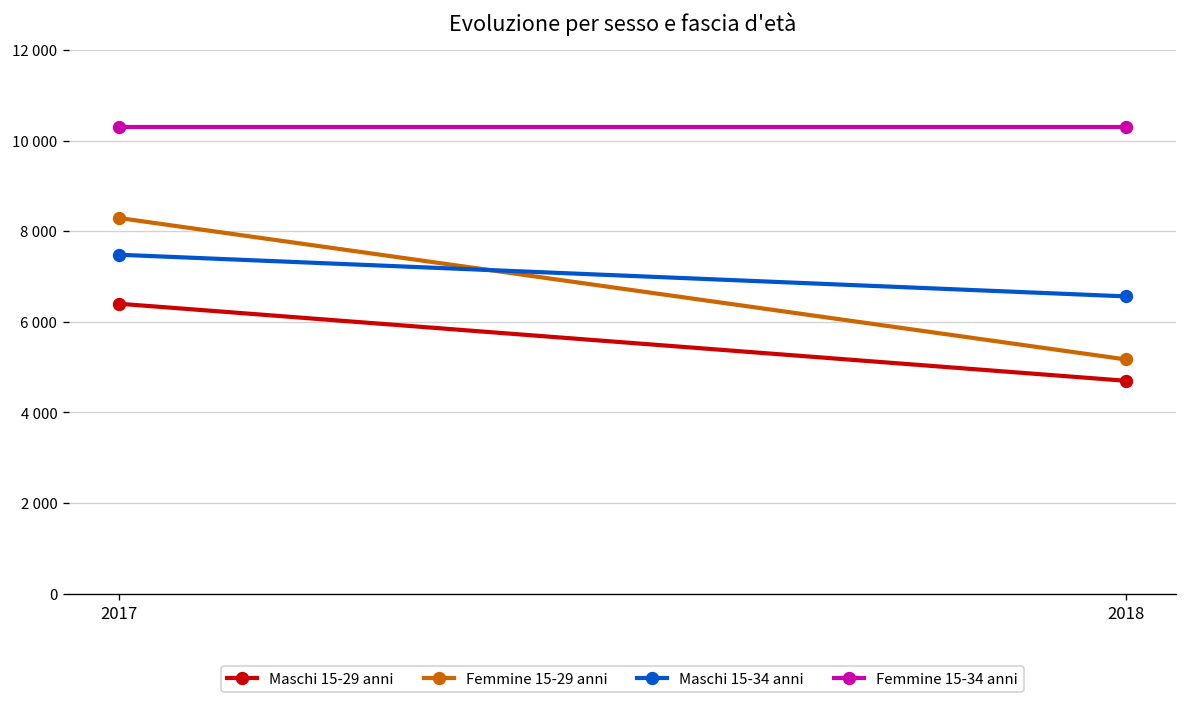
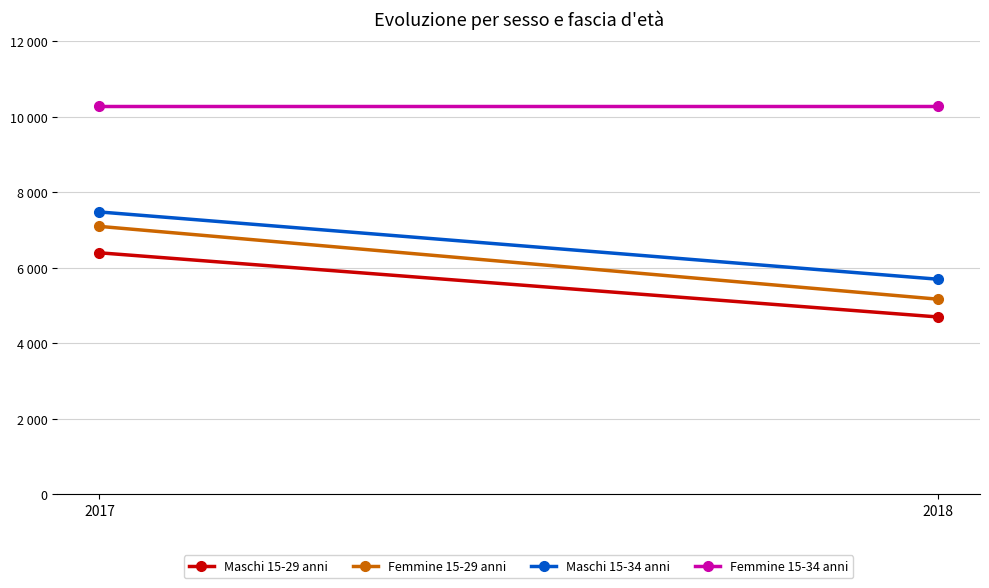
Femmine 15-29 anni, 2017: 8300 -> 7100
Maschi 15-34 anni, 2018: 6600 -> 5700
